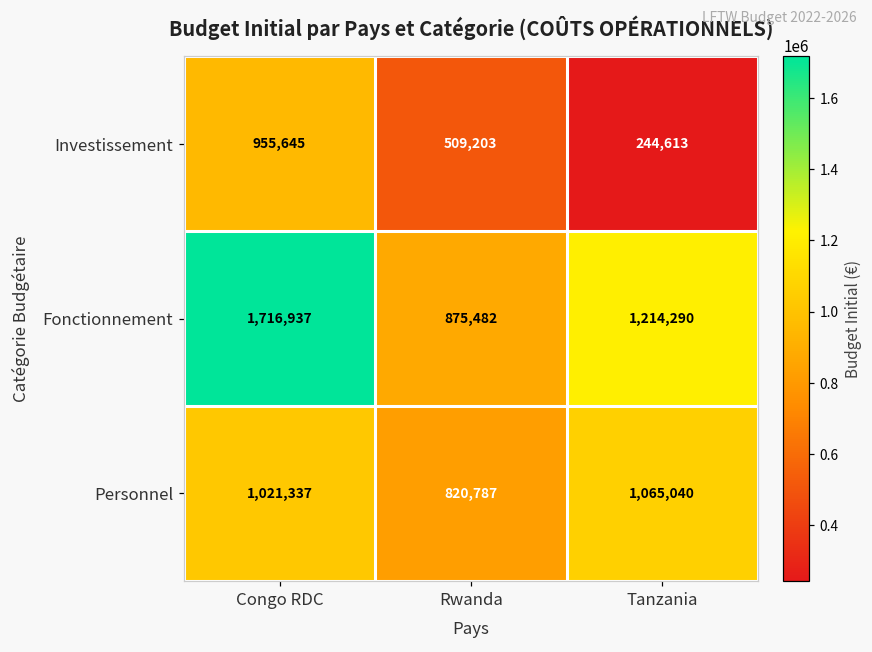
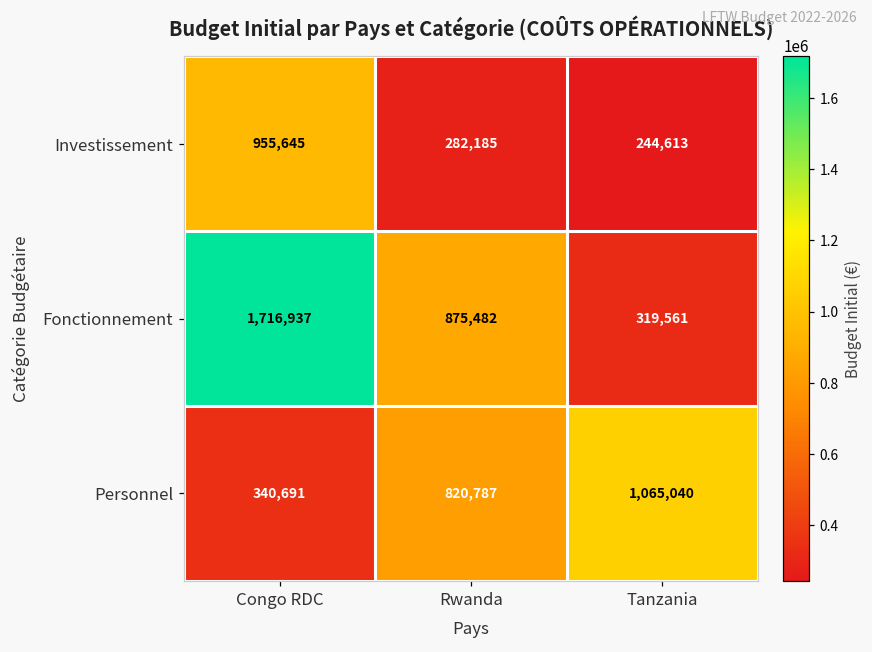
Investissement, Rwanda: 509,203 -> 282,185
Fonctionnement, Tanzania: 1,214,290 -> 319,561
Personnel, Congo RDC: 1,021,337 -> 340,691
